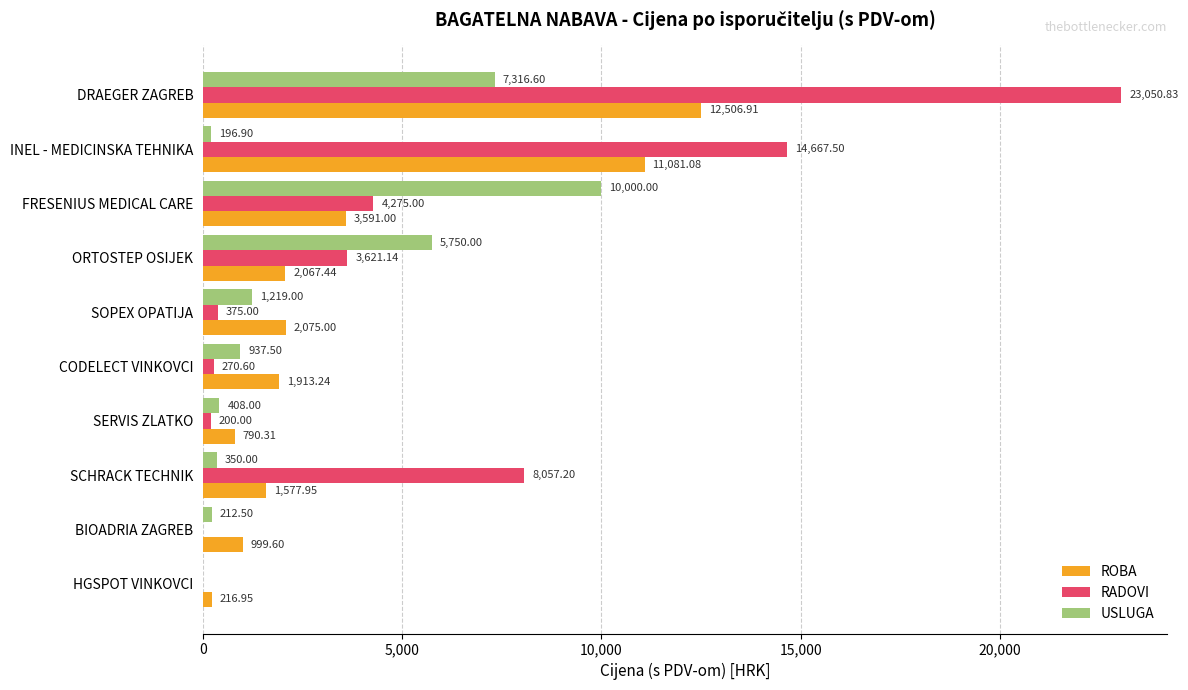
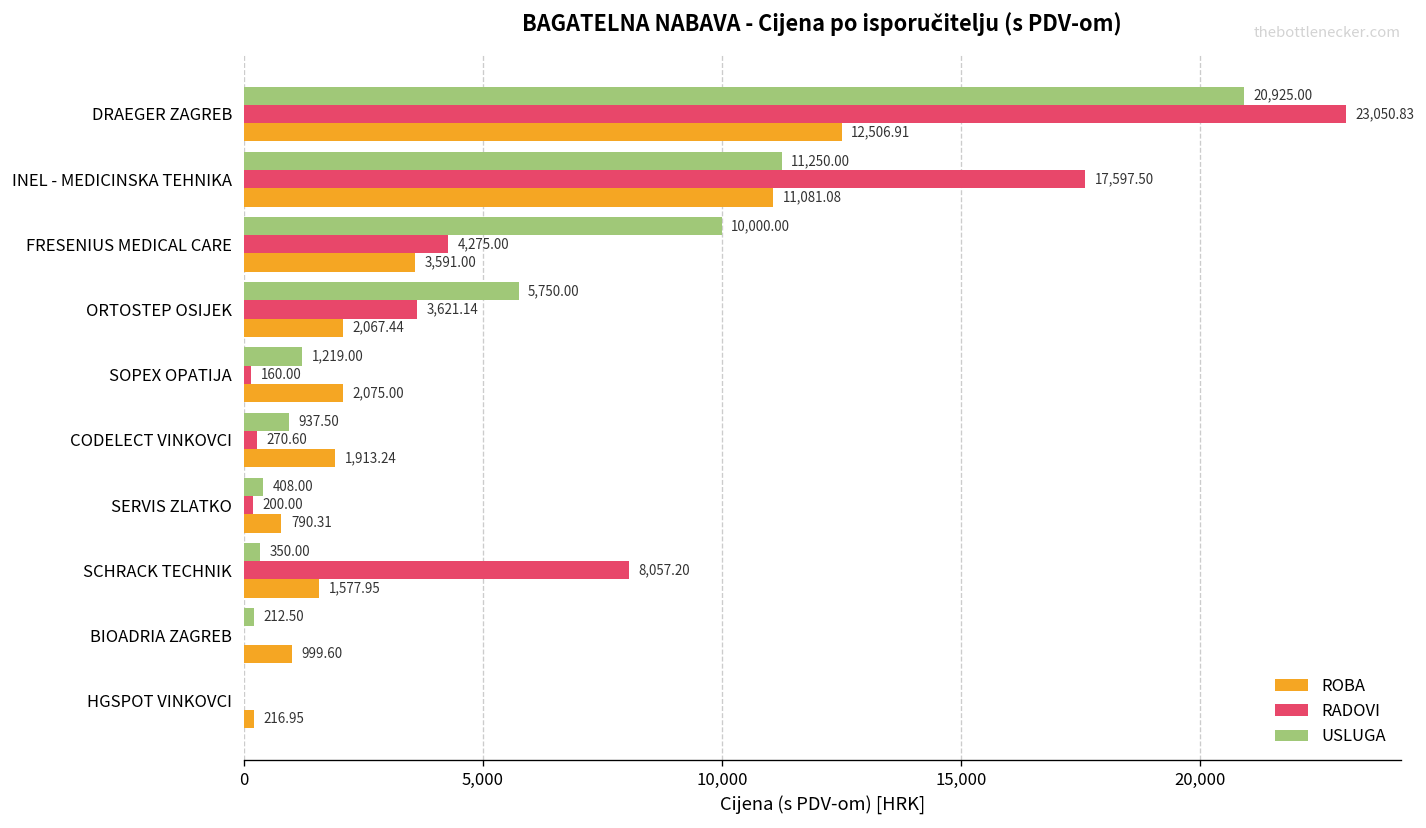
USLUGA, DRAEGER ZAGREB: 7,316.60 -> 20,925.00
USLUGA, INEL - MEDICINSKA TEHNIKA: 196.90 -> 11,250.00
RADOVI, INEL - MEDICINSKA TEHNIKA: 14,667.50 -> 17,597.50
RADOVI, SOPEX OPATIJA: 375.00 -> 160.00
